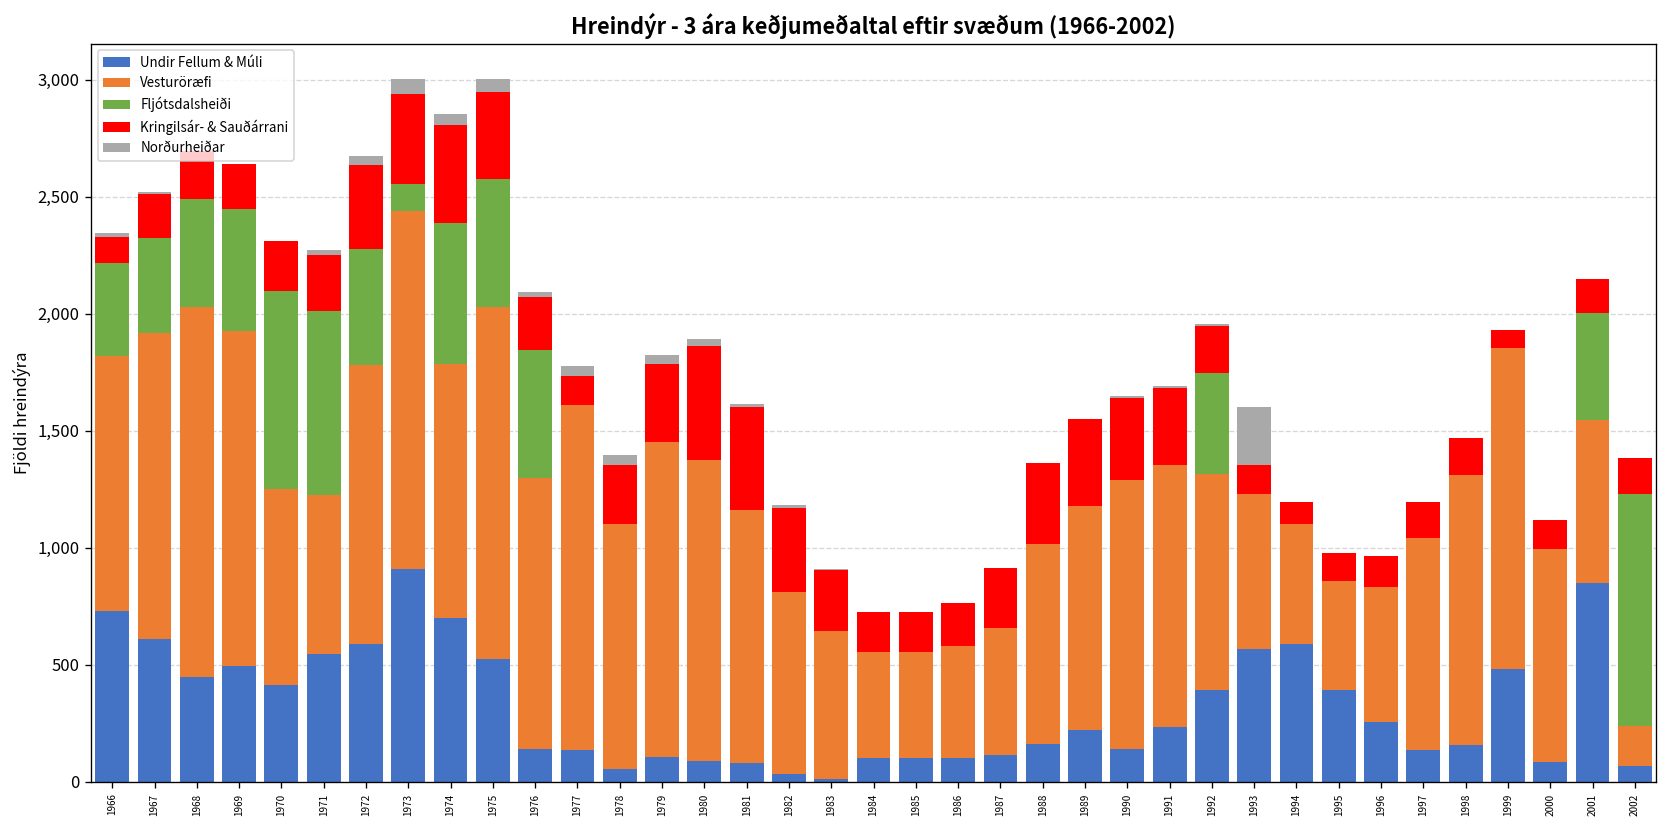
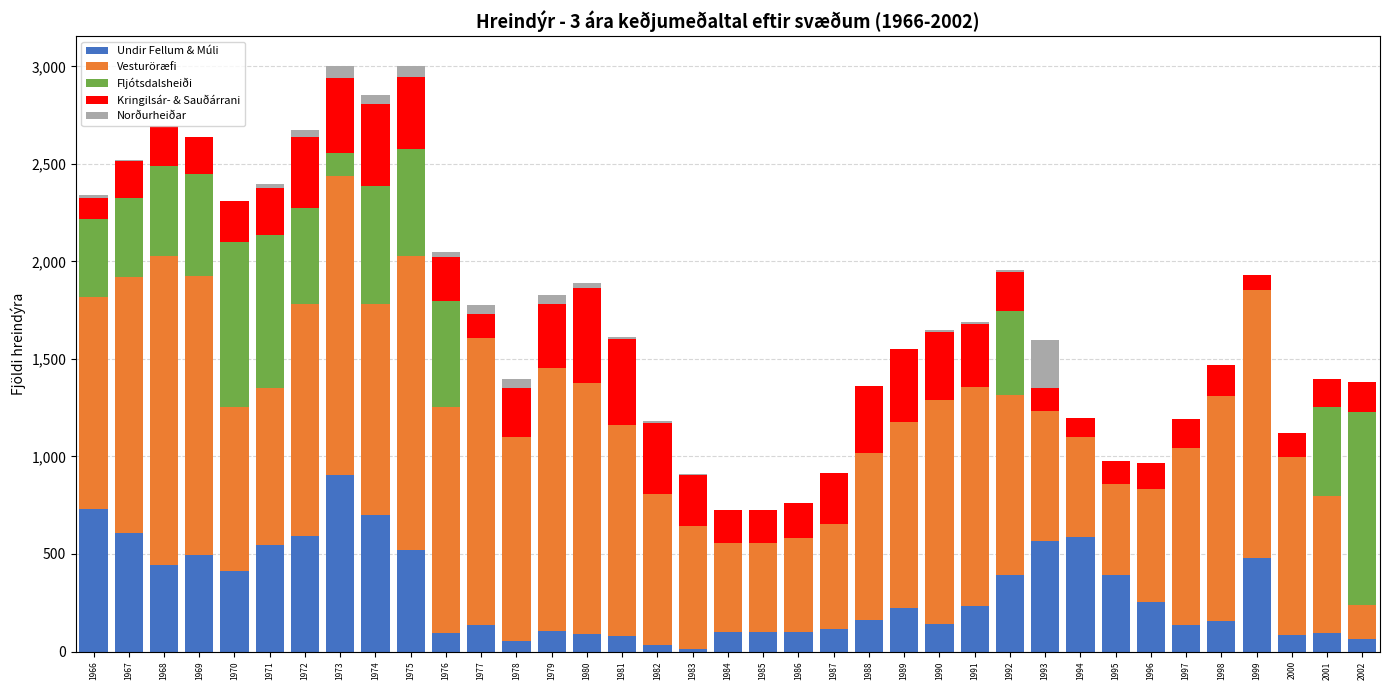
Vesturöræfi, 1971: 680 -> 810
Undir Fellum & Múli, 1976: 140 -> 90
Undir Fellum & Múli, 2001: 850 -> 100
